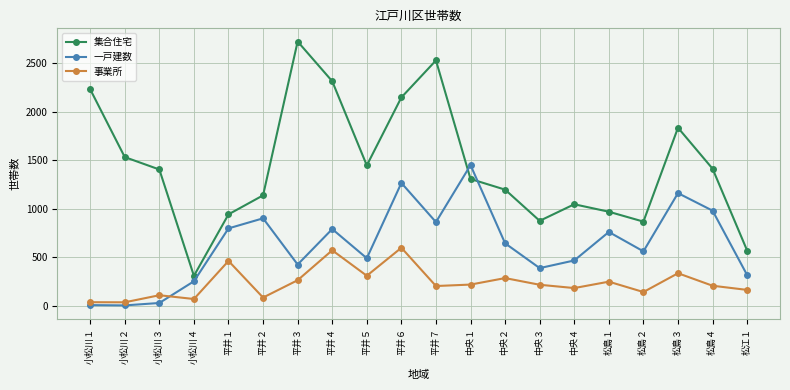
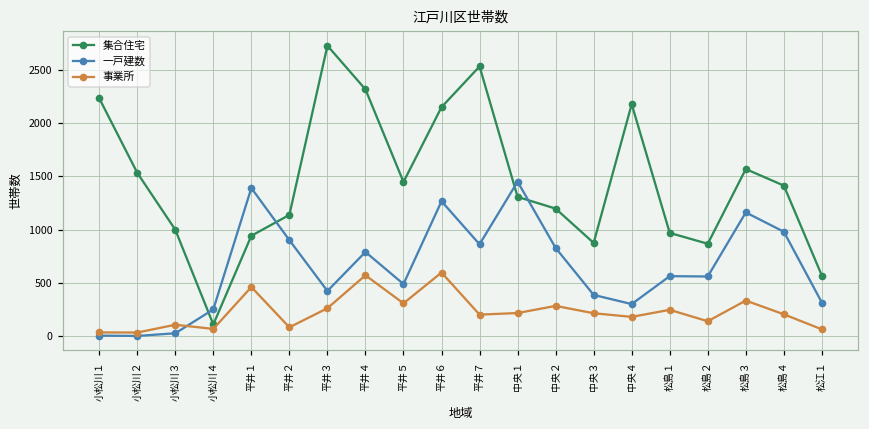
集合住宅, 小松川３: 1400 -> 1000
集合住宅, 小松川４: 300 -> 100
一戸建数, 平井１: 800 -> 1400
一戸建数, 中央２: 600 -> 800
集合住宅, 中央４: 1000 -> 2200
一戸建数, 中央４: 500 -> 300
一戸建数, 松島１: 800 -> 600
集合住宅, 松島３: 1800 -> 1600
事業所, 松江１: 200 -> 100
